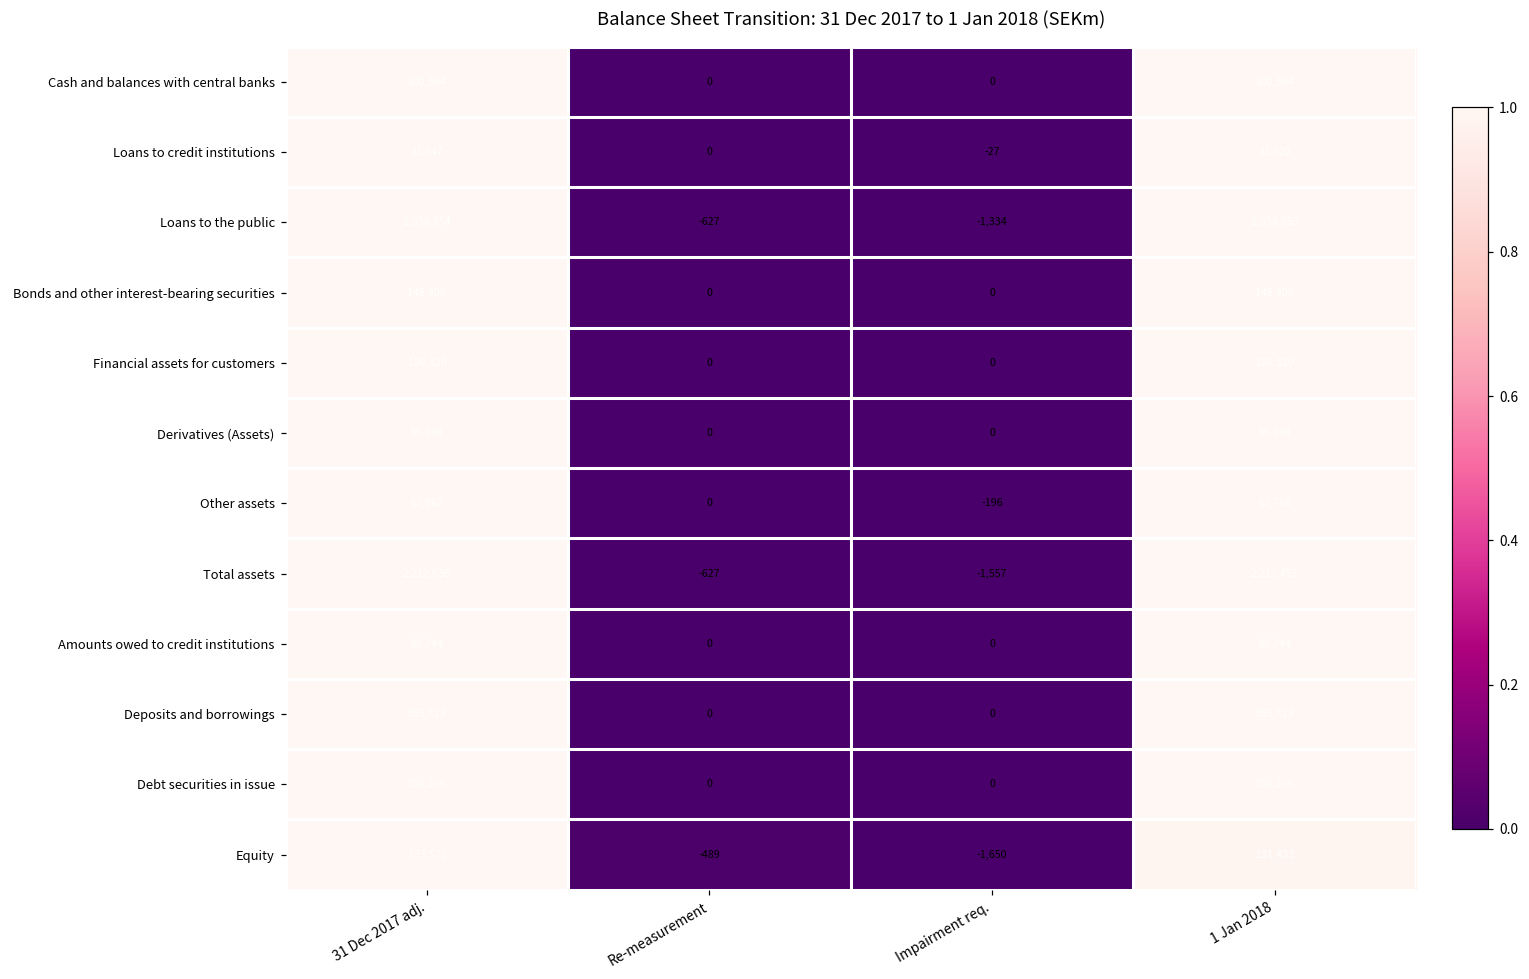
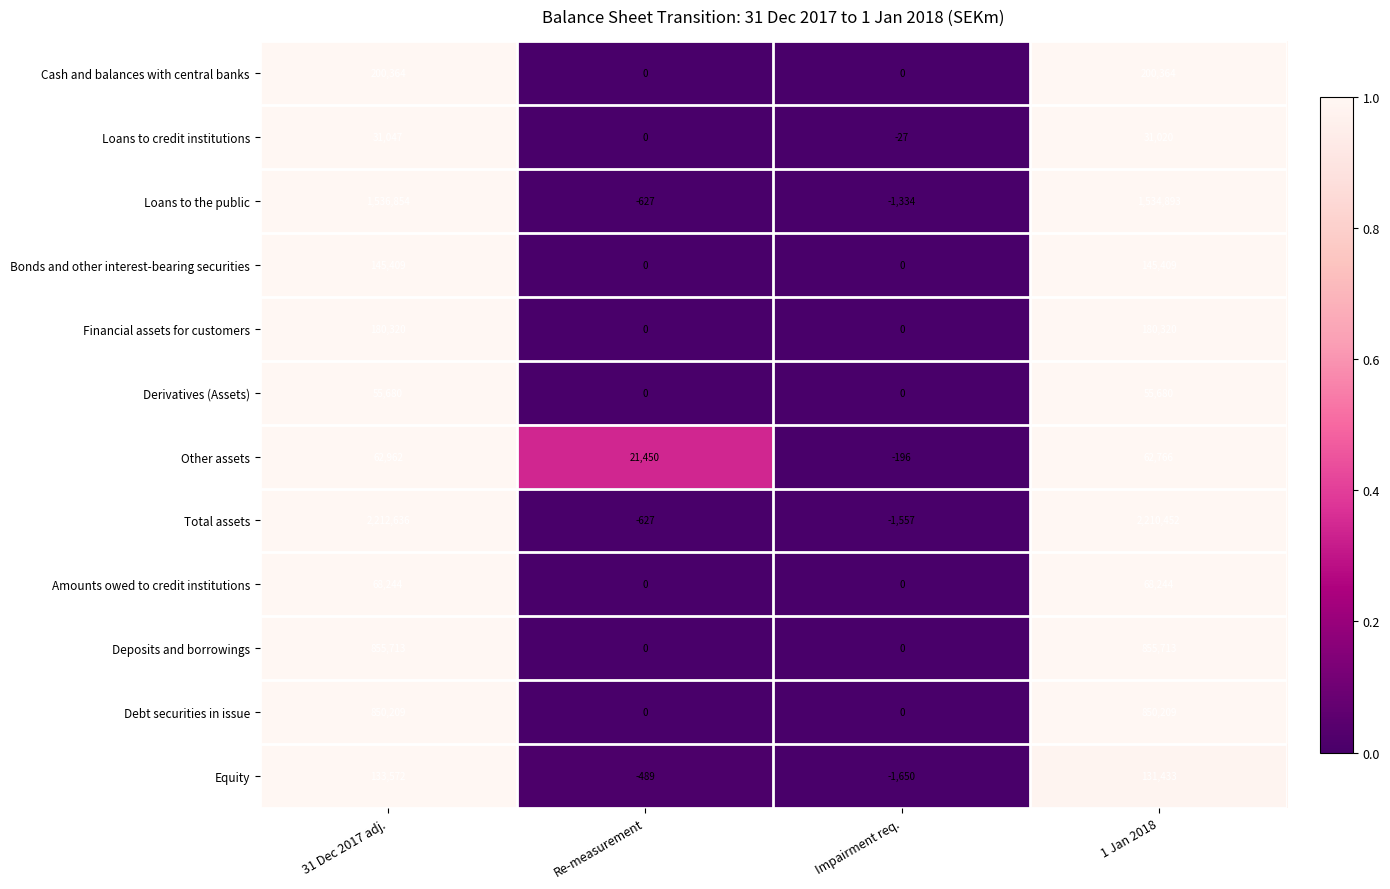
Other assets, Re-measurement: 0 -> 21,450
